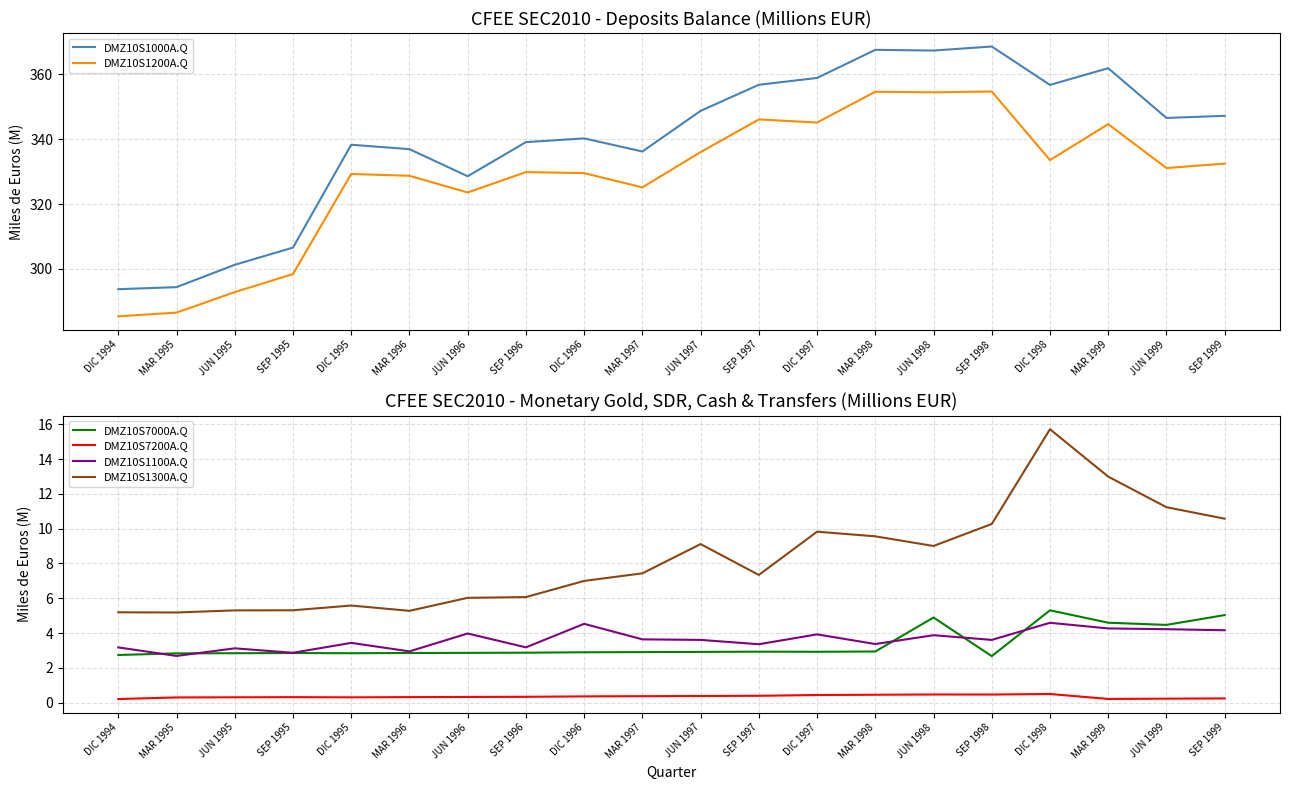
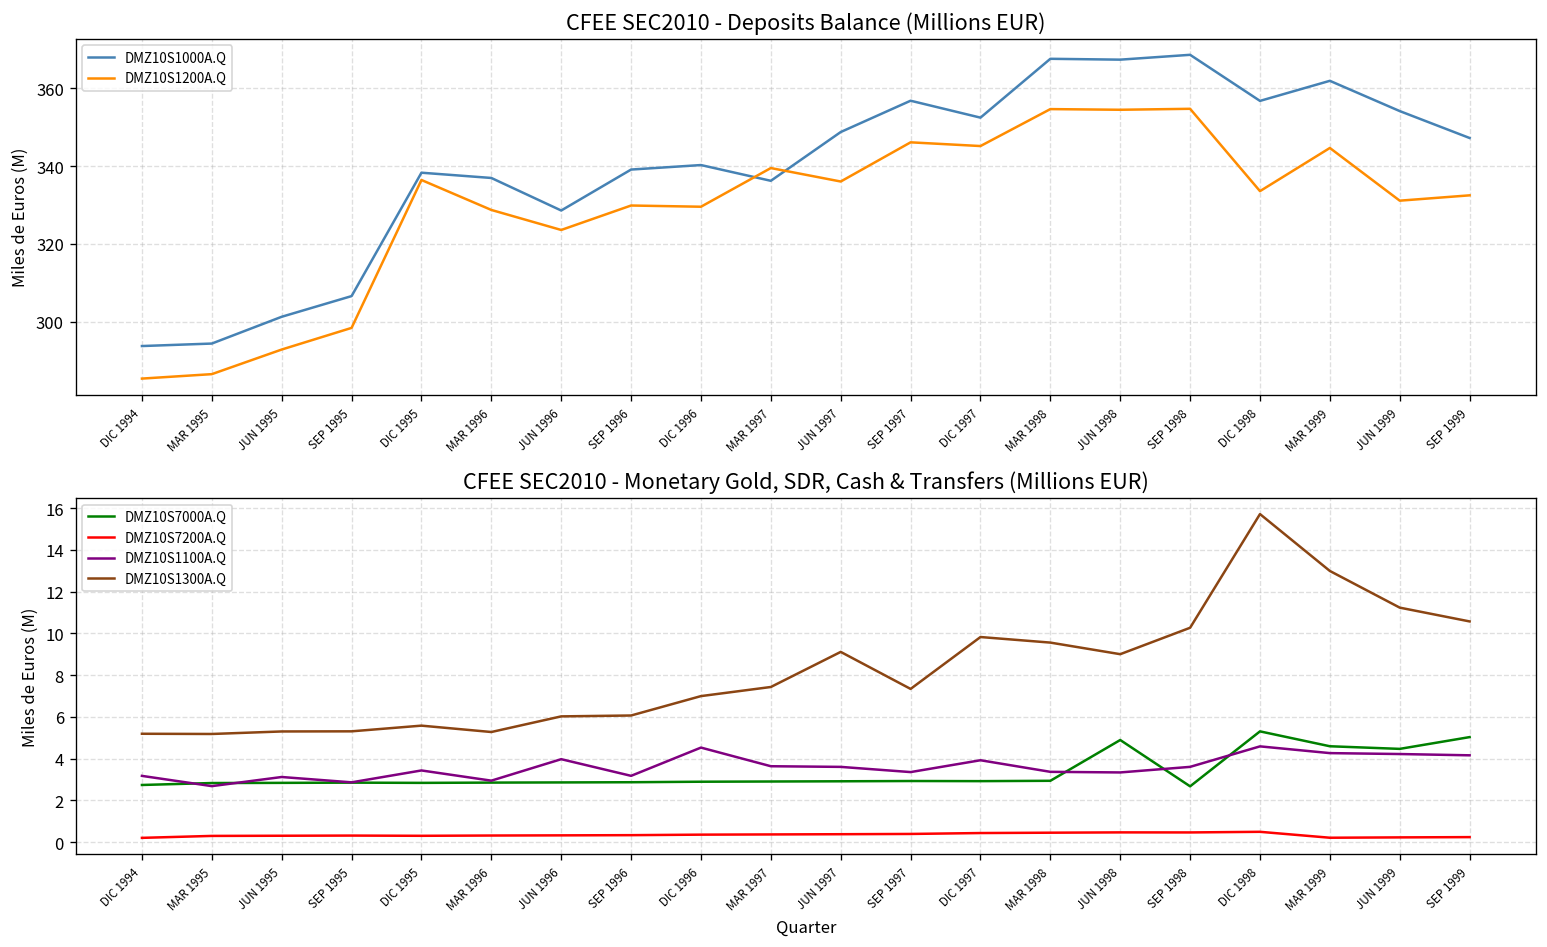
CFEE SEC2010 - Deposits Balance (Millions EUR), DMZ10S1200A.Q, DIC 1995: 329 -> 336
CFEE SEC2010 - Deposits Balance (Millions EUR), DMZ10S1200A.Q, MAR 1997: 325 -> 339
CFEE SEC2010 - Deposits Balance (Millions EUR), DMZ10S1000A.Q, DIC 1997: 359 -> 352
CFEE SEC2010 - Deposits Balance (Millions EUR), DMZ10S1000A.Q, JUN 1999: 347 -> 354
CFEE SEC2010 - Monetary Gold, SDR, Cash & Transfers (Millions EUR), DMZ10S1100A.Q, JUN 1998: 3.9 -> 3.3
